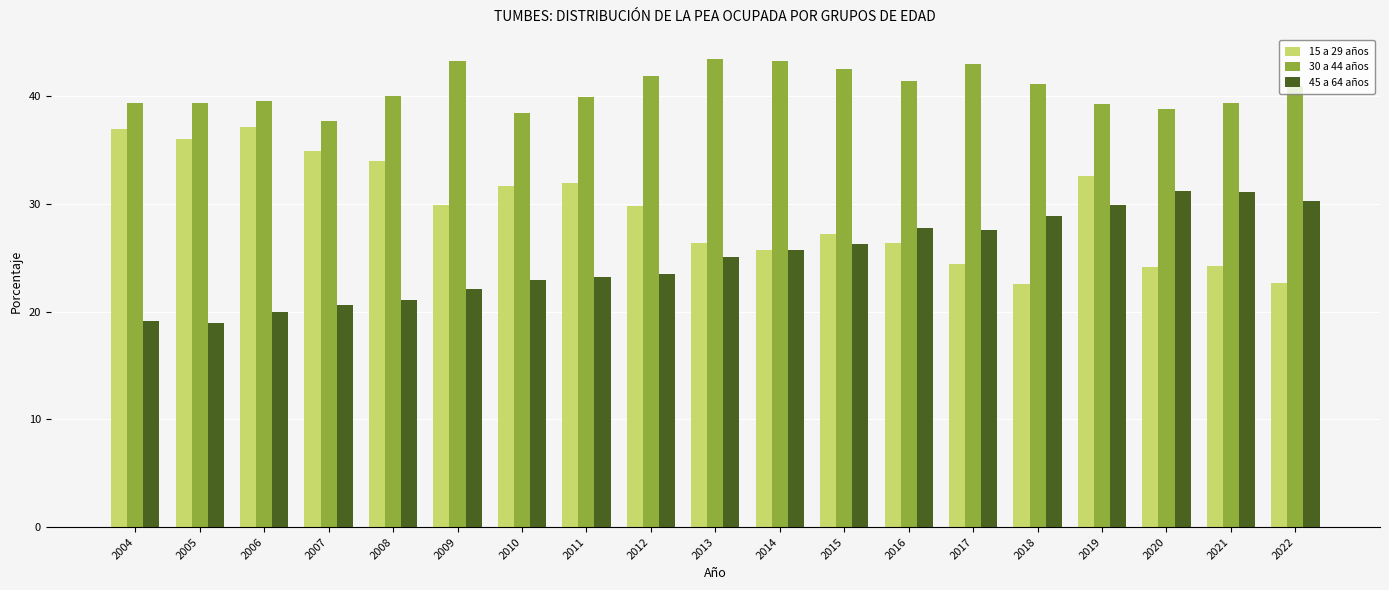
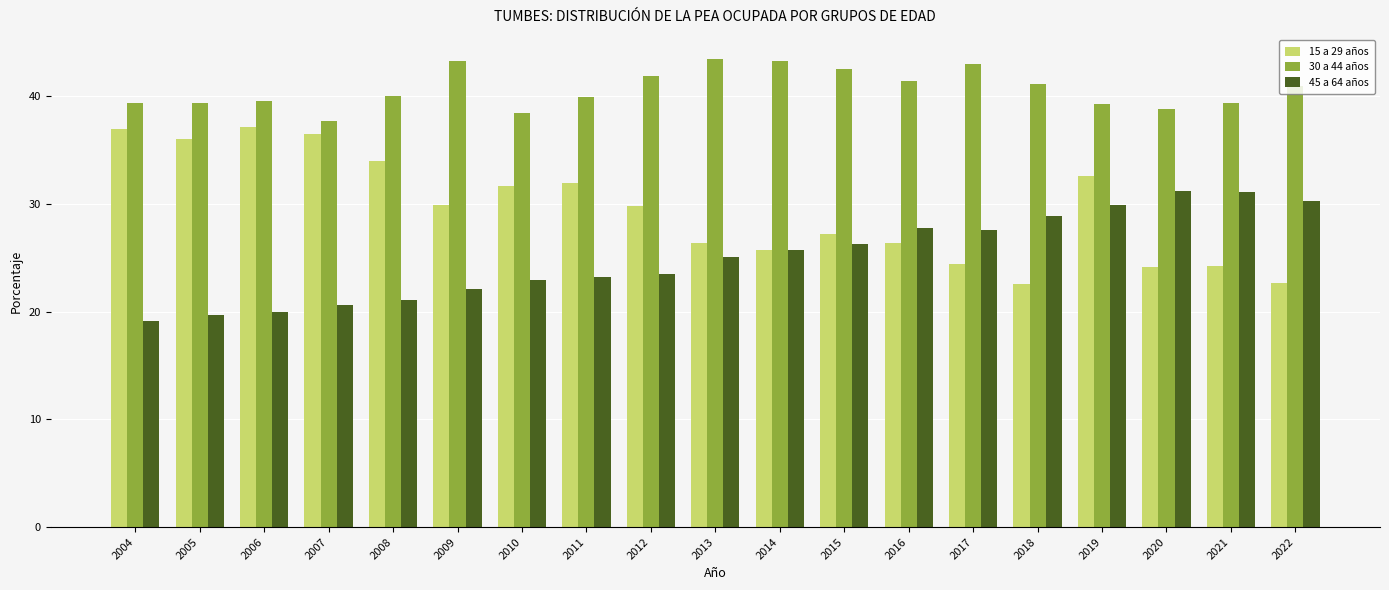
45 a 64 años, 2005: 18.9 -> 19.7
15 a 29 años, 2007: 34.9 -> 36.5
